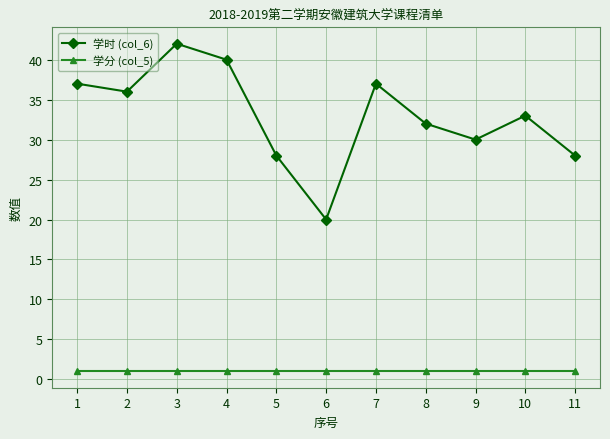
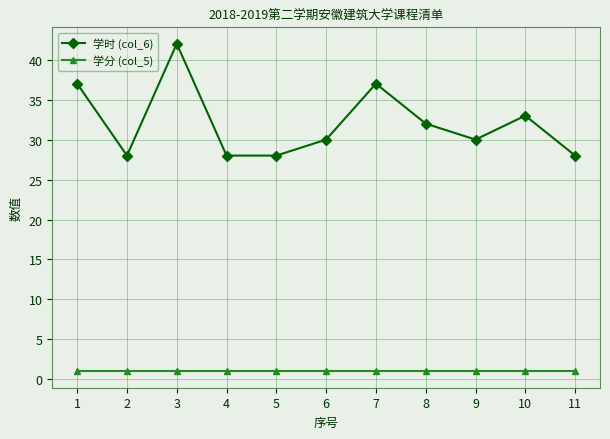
学时 (col_6), 2: 36 -> 28
学时 (col_6), 4: 40 -> 28
学时 (col_6), 6: 20 -> 30
